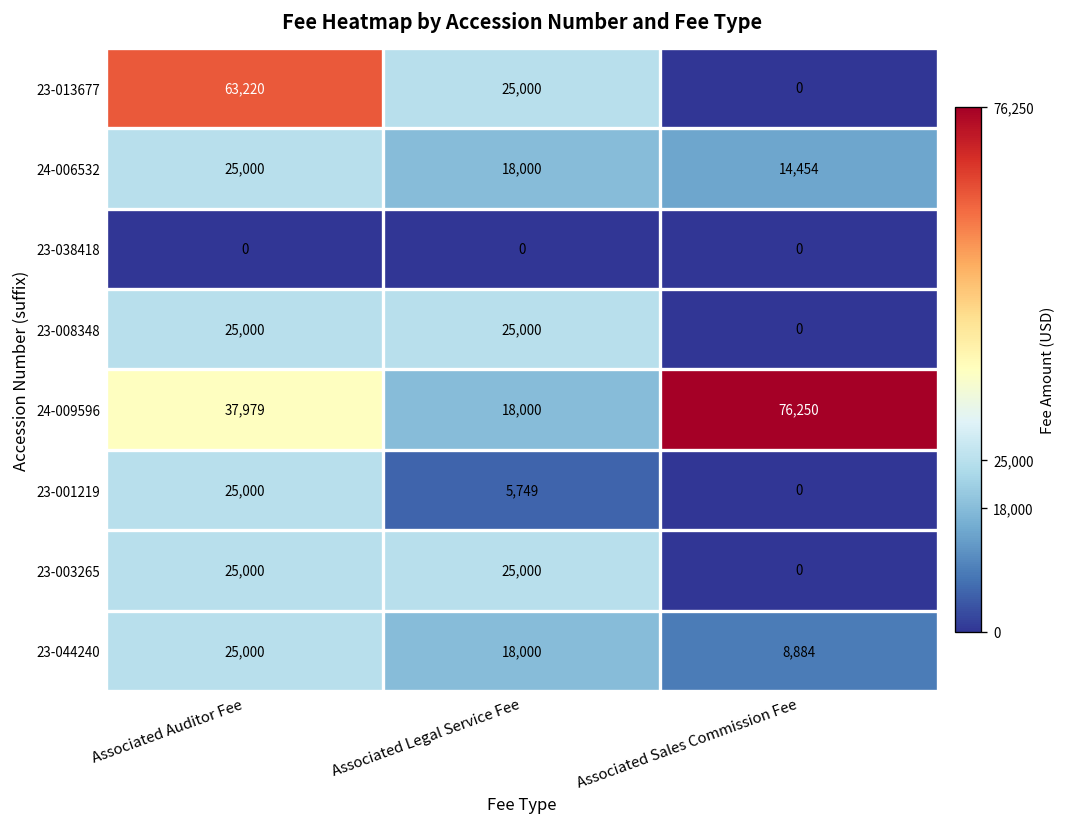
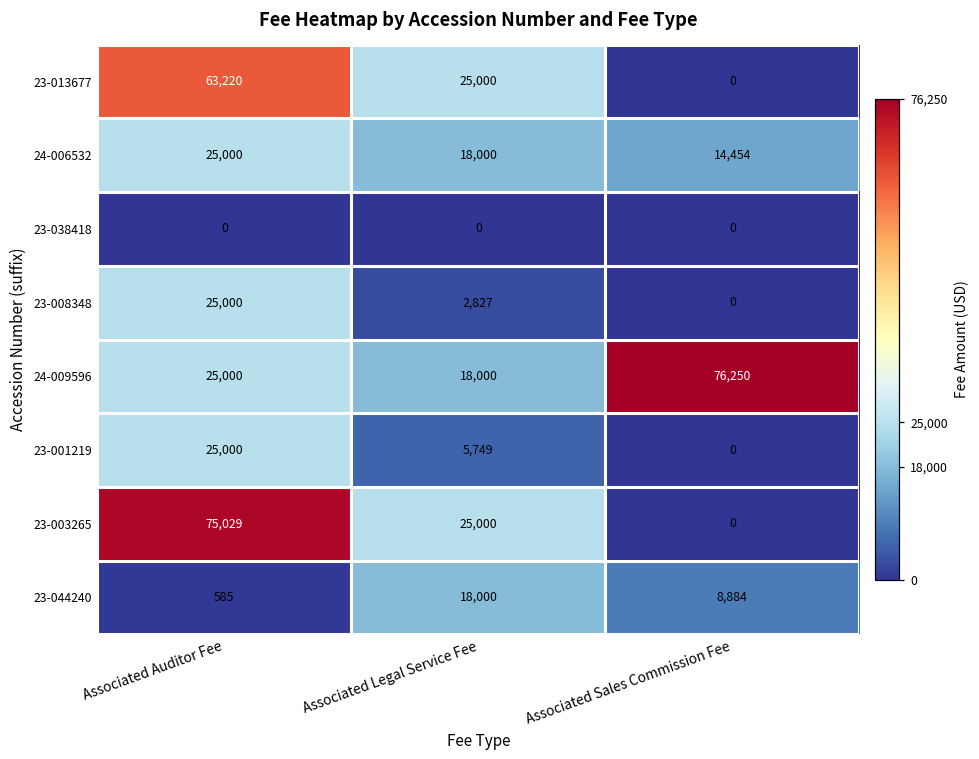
23-008348, Associated Legal Service Fee: 25,000 -> 2,827
24-009596, Associated Auditor Fee: 37,979 -> 25,000
23-003265, Associated Auditor Fee: 25,000 -> 75,029
23-044240, Associated Auditor Fee: 25,000 -> 585
